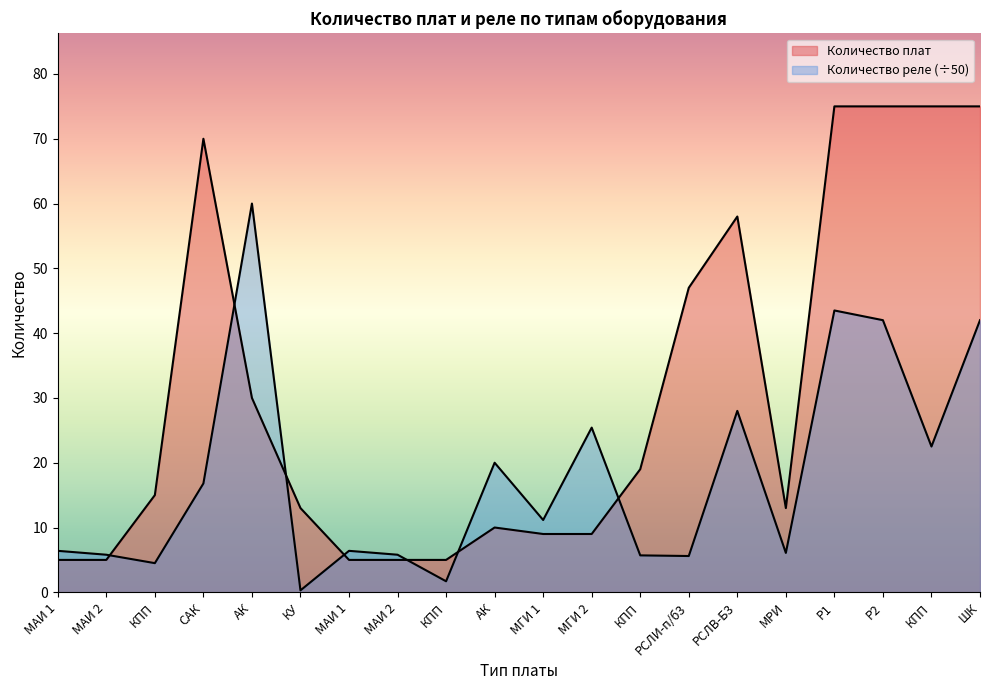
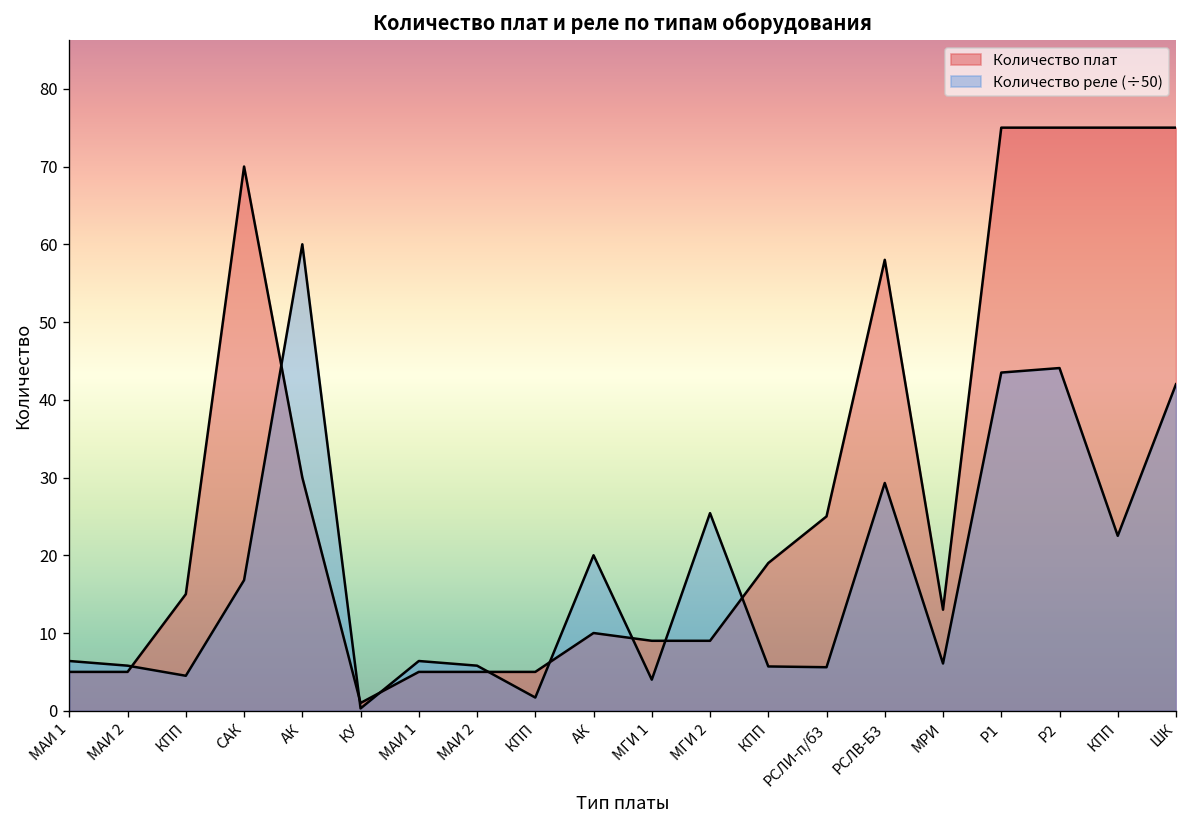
Количество плат, КУ: 13 -> 1
Количество реле (÷50), МГИ 1: 11 -> 4
Количество плат, РСЛИ-п/б3: 47 -> 25
Количество реле (÷50), РСЛВ-Б3: 28 -> 29
Количество реле (÷50), Р2: 42 -> 44
